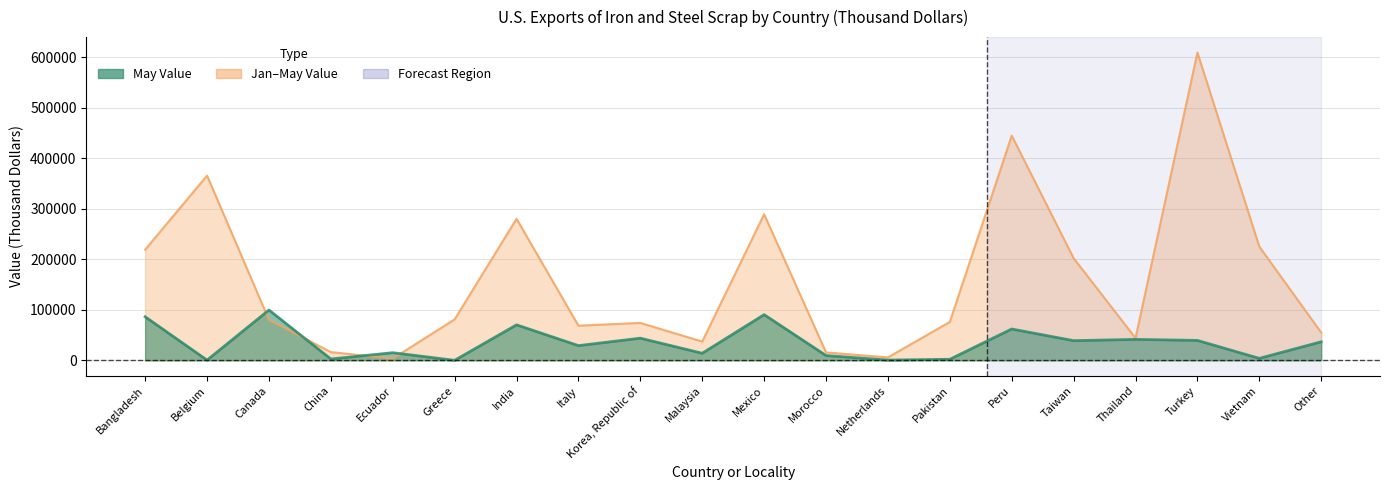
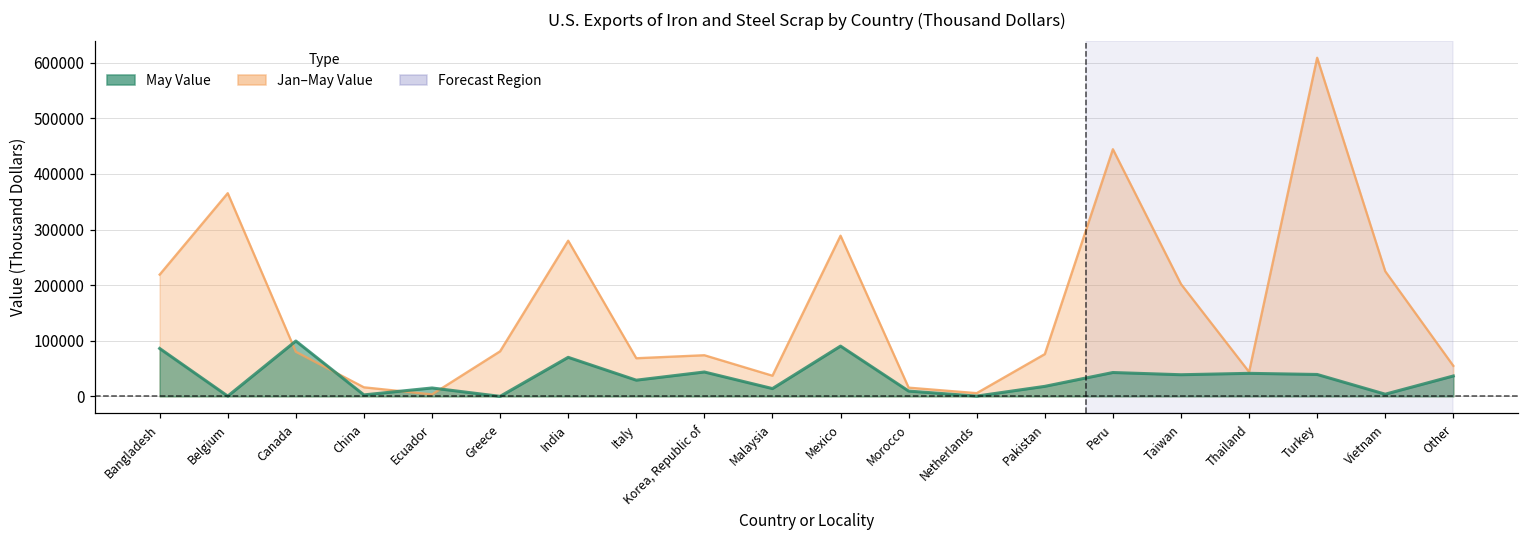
May Value, Pakistan: 0 -> 20000
May Value, Peru: 60000 -> 40000
